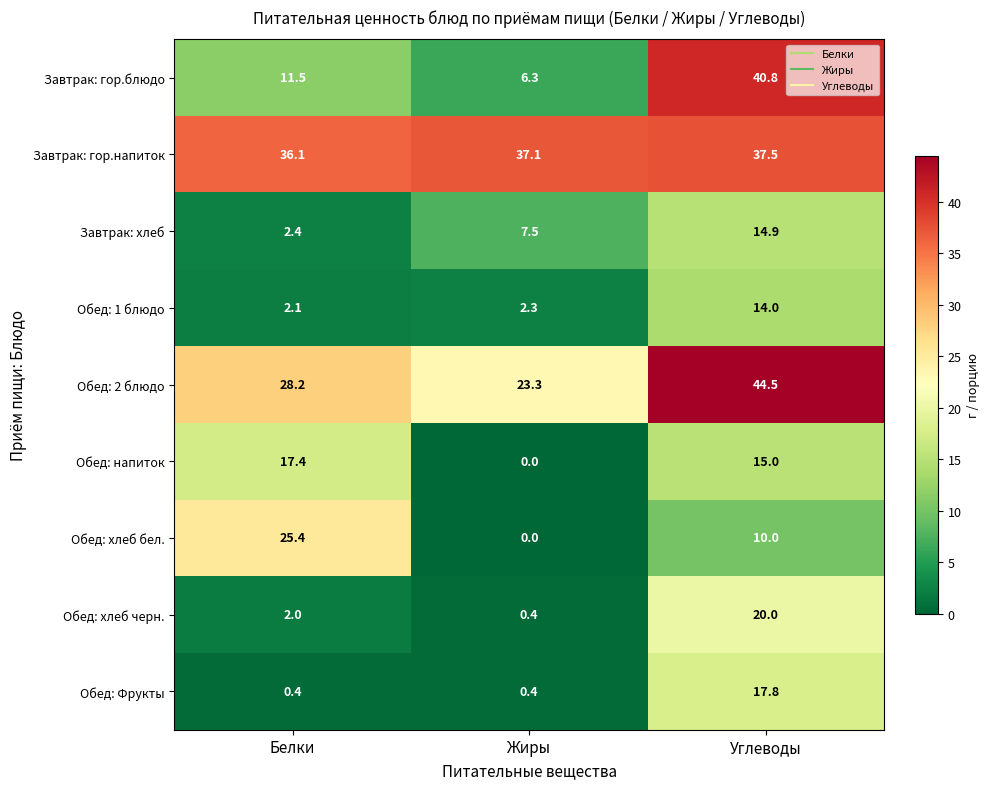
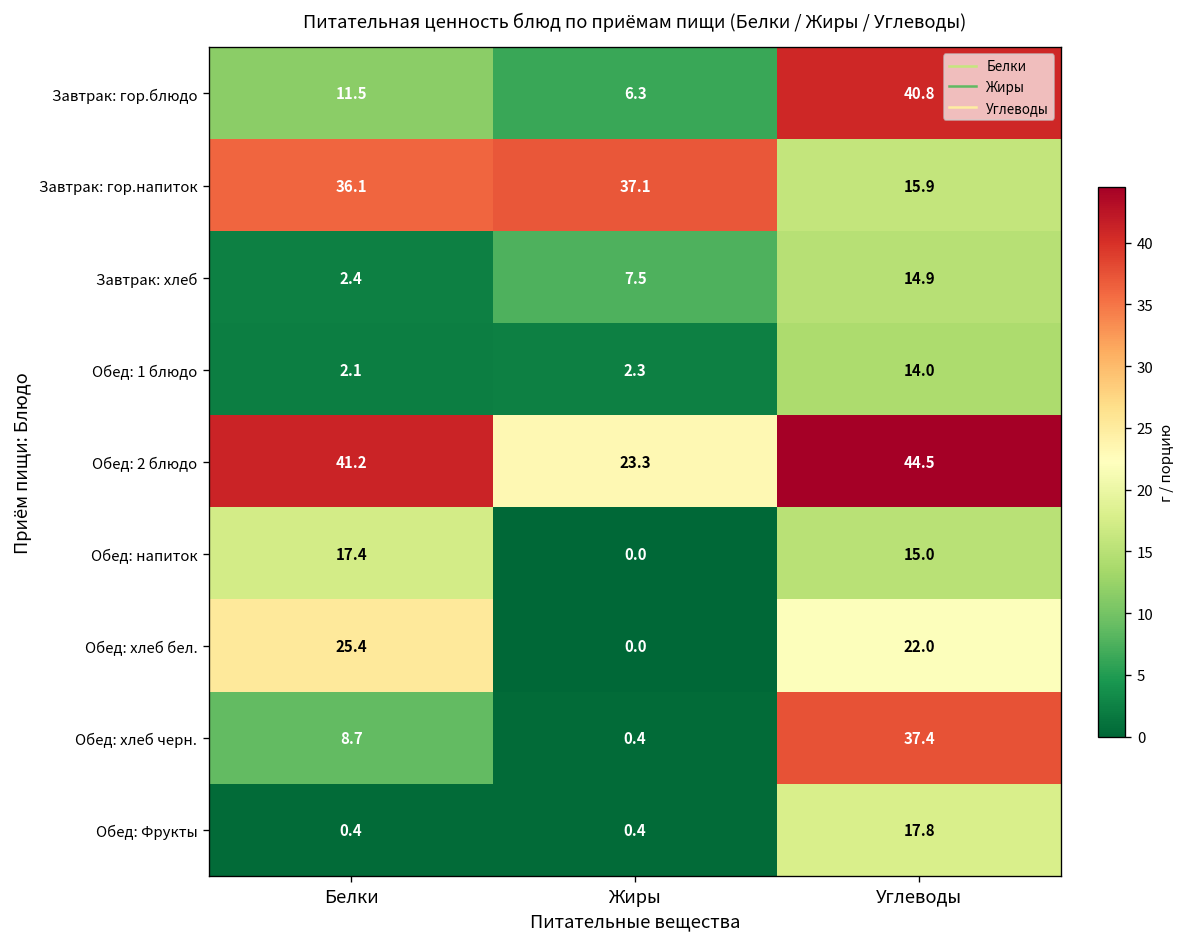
Завтрак: гор.напиток, Углеводы: 37.5 -> 15.9
Обед: 2 блюдо, Белки: 28.2 -> 41.2
Обед: хлеб бел., Углеводы: 10.0 -> 22.0
Обед: хлеб черн., Белки: 2.0 -> 8.7
Обед: хлеб черн., Углеводы: 20.0 -> 37.4
